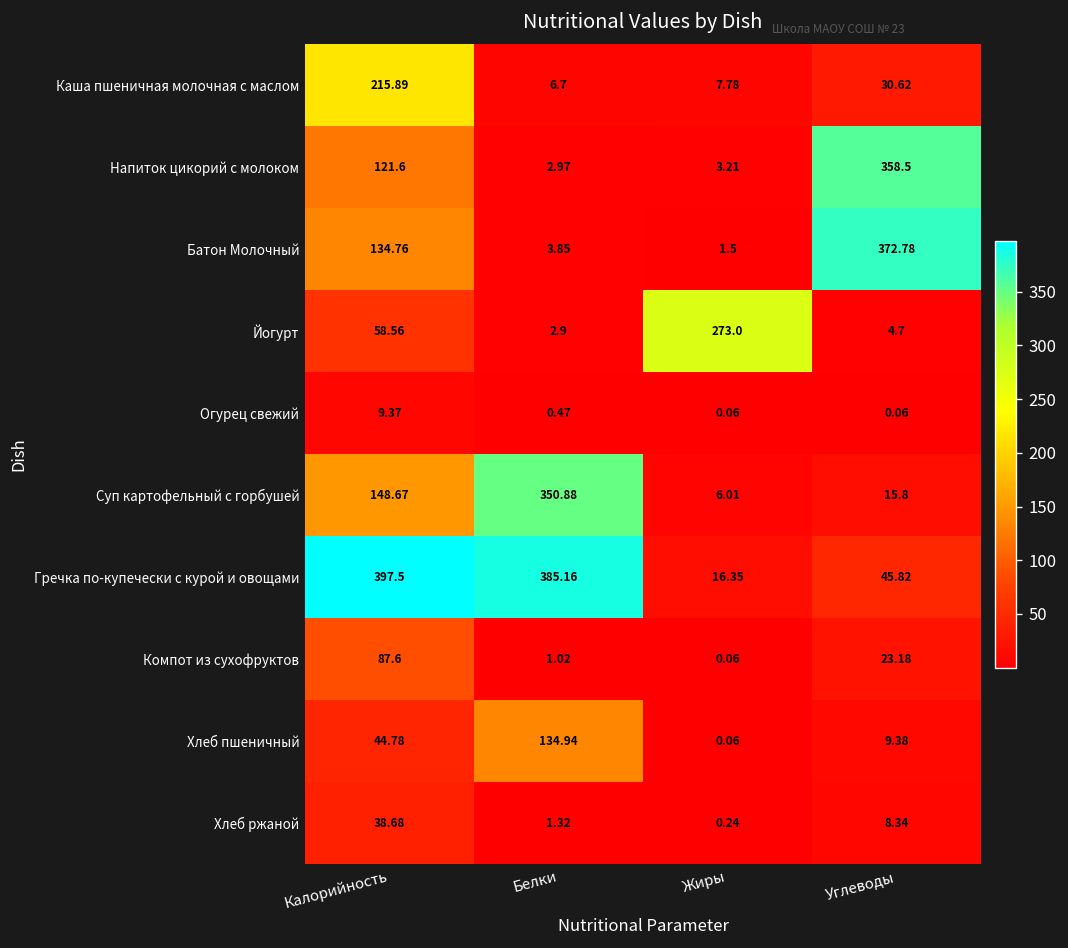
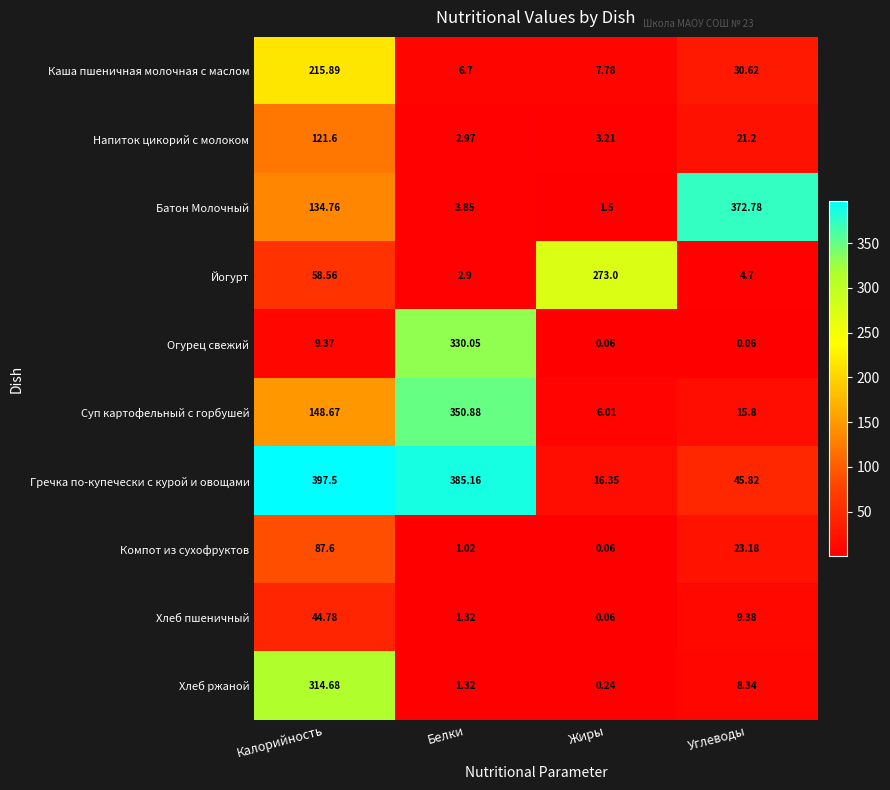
Напиток цикорий с молоком, Углеводы: 358.5 -> 21.2
Огурец свежий, Белки: 0.47 -> 330.05
Хлеб пшеничный, Белки: 134.94 -> 1.32
Хлеб ржаной, Калорийность: 38.68 -> 314.68
